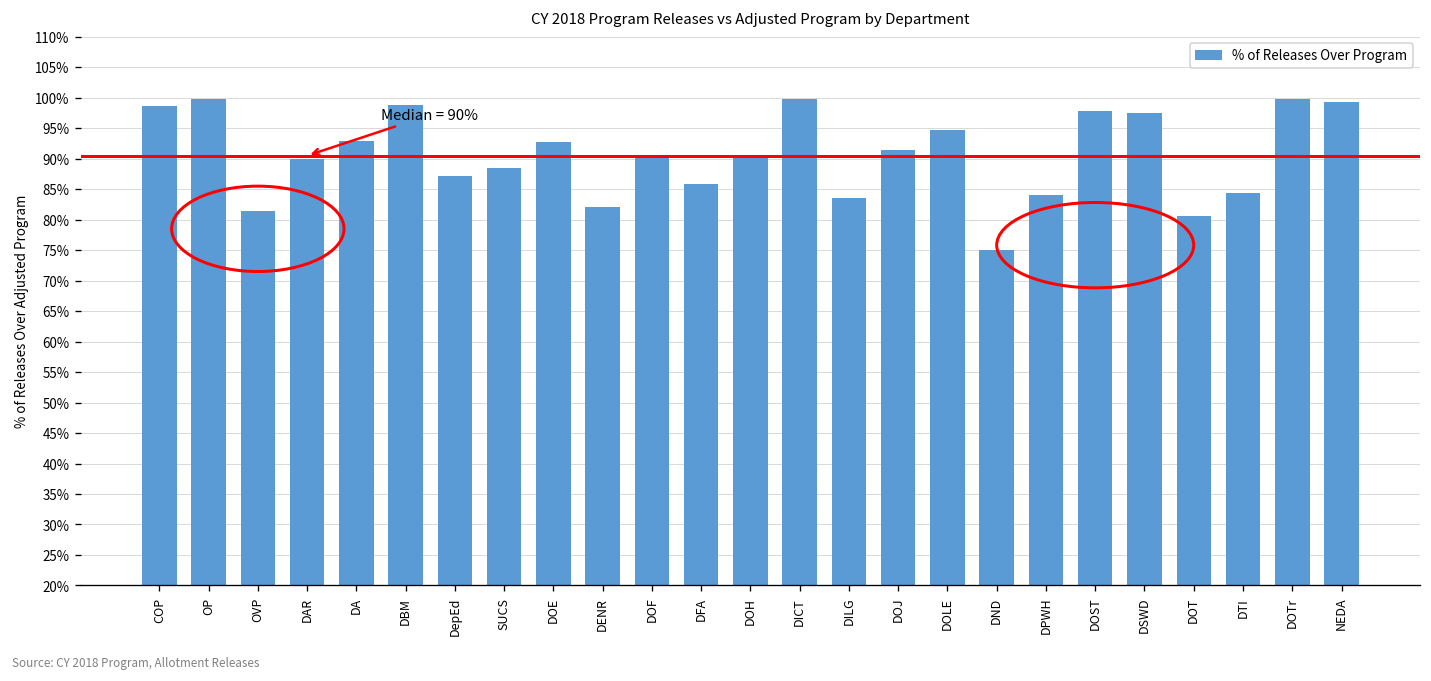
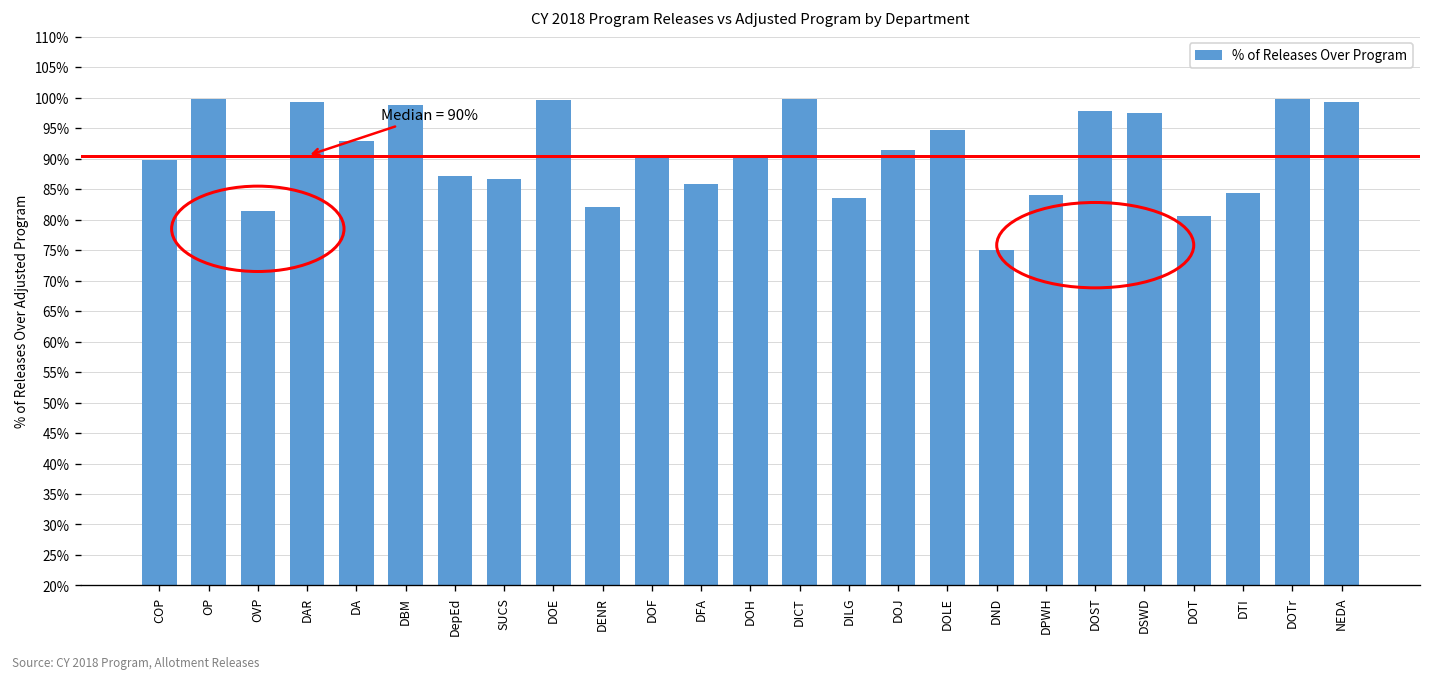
COP: 99% -> 90%
DAR: 90% -> 99%
SUCS: 88% -> 87%
DOE: 93% -> 100%
